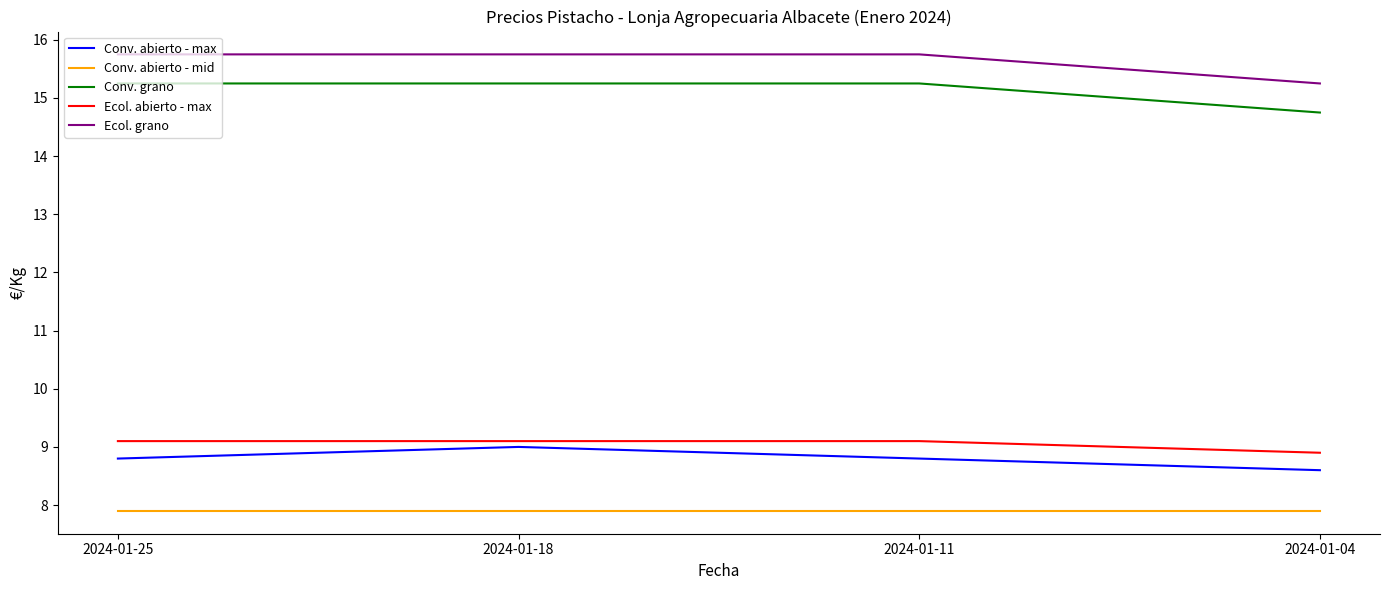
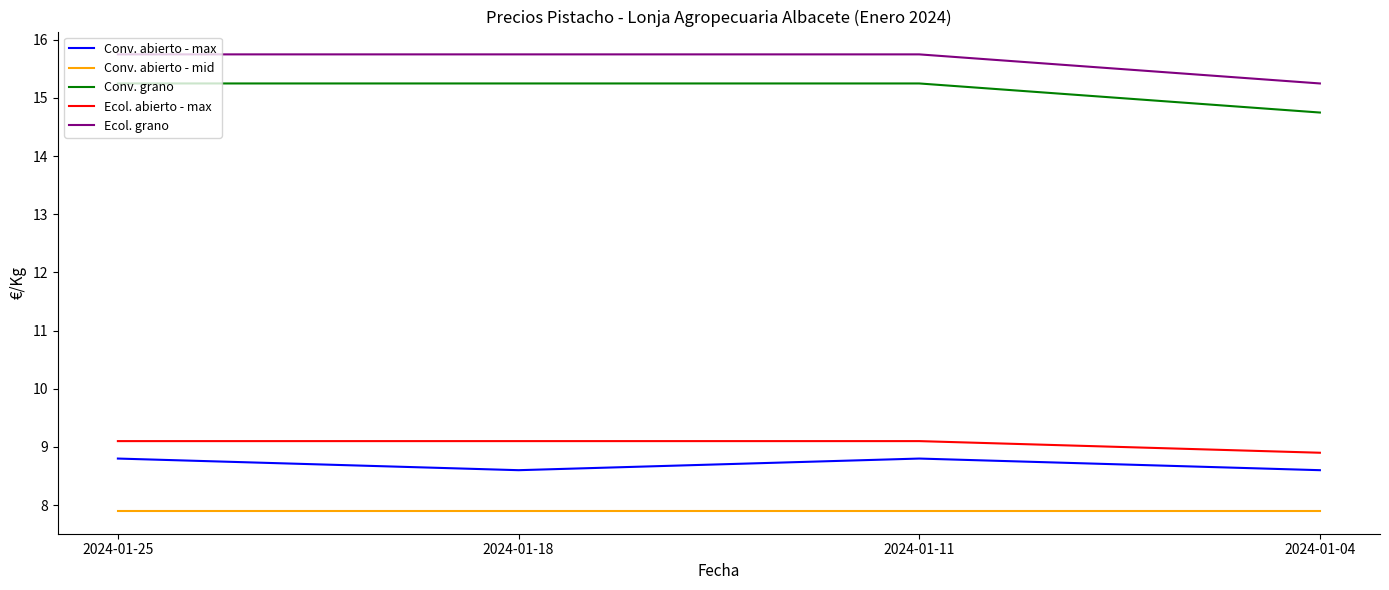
Conv. abierto - max, 2024-01-18: 9.0 -> 8.6
